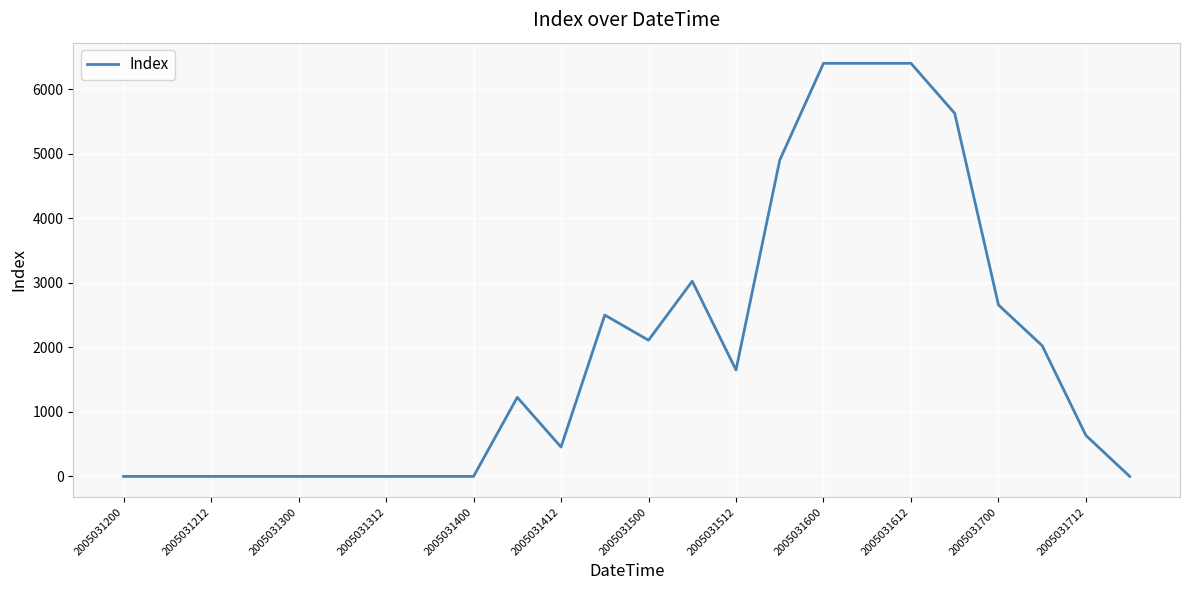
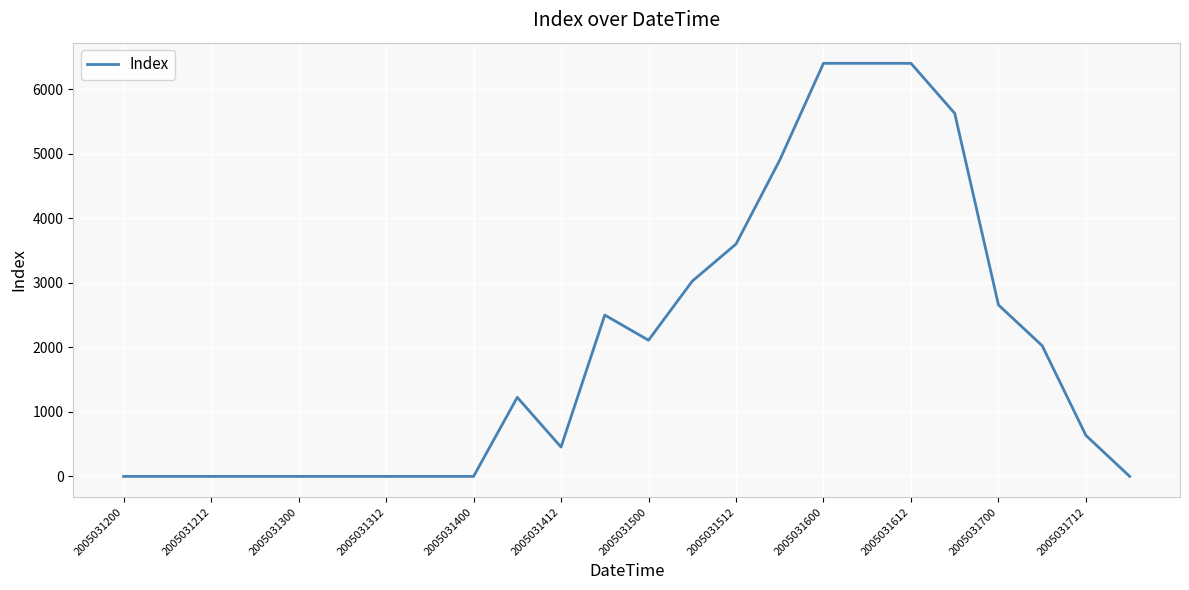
2005031512: 1600 -> 3600
